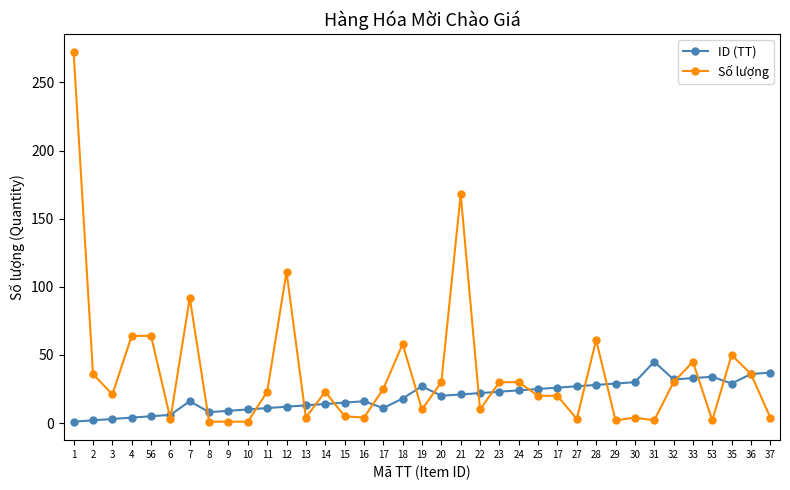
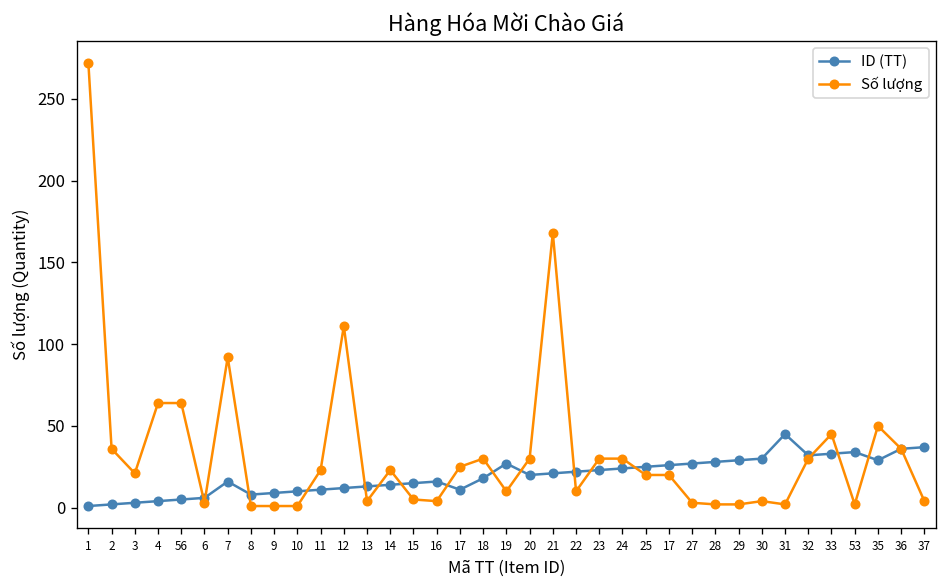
Số lượng, 18: 58 -> 30
Số lượng, 28: 61 -> 2
